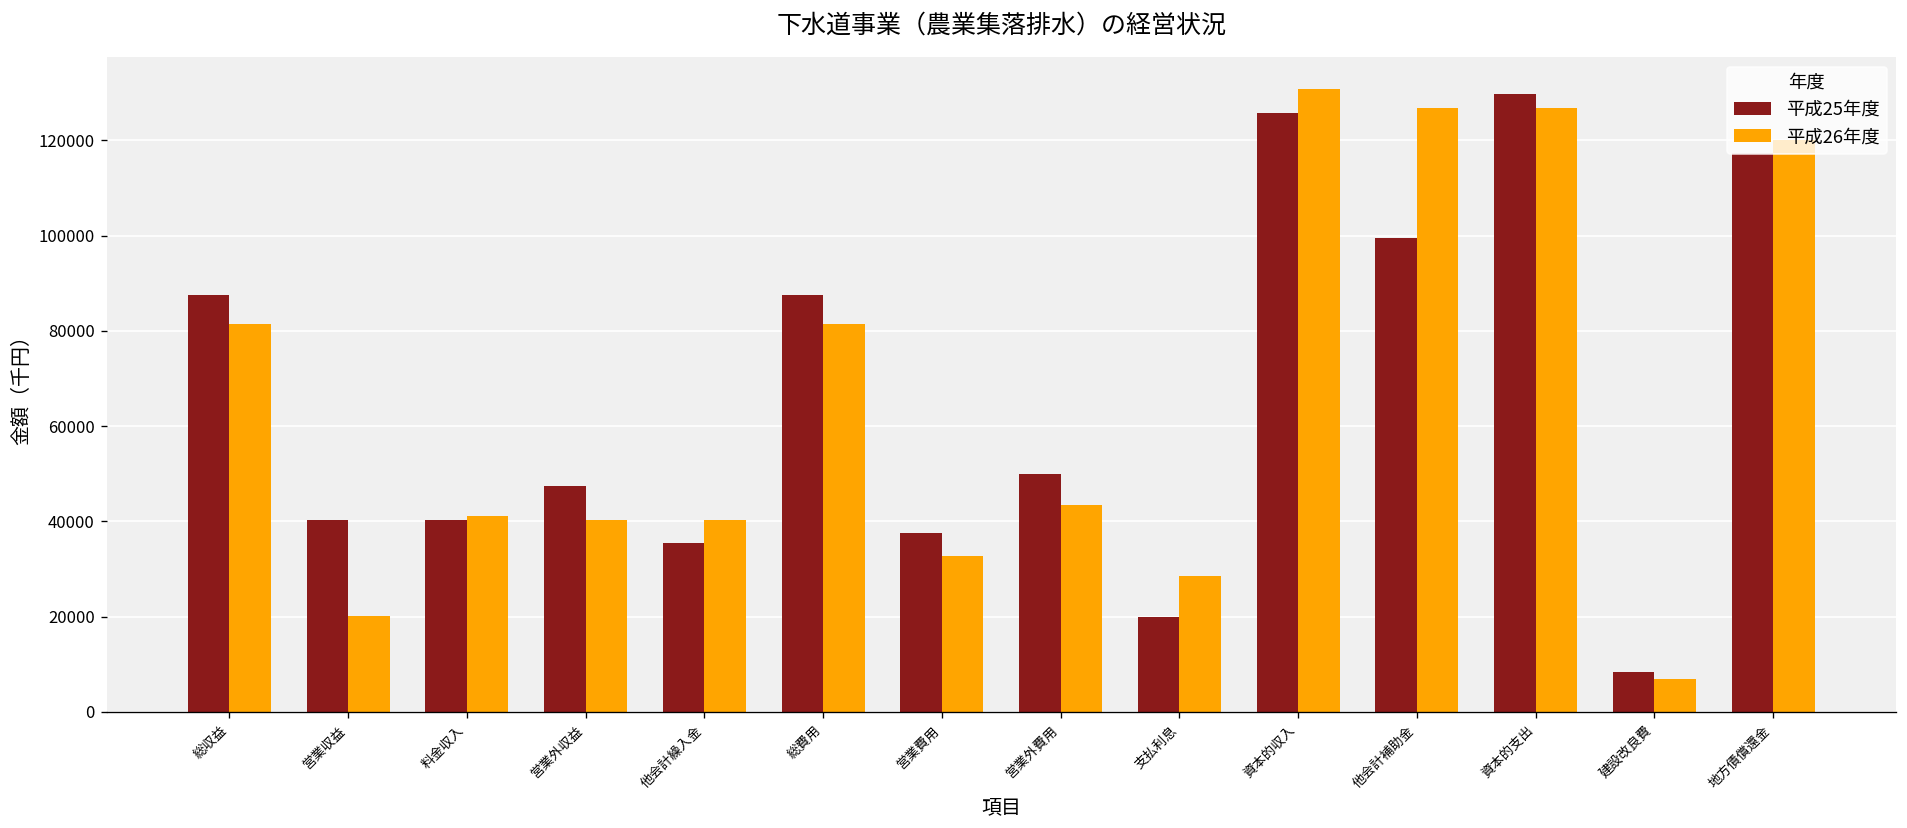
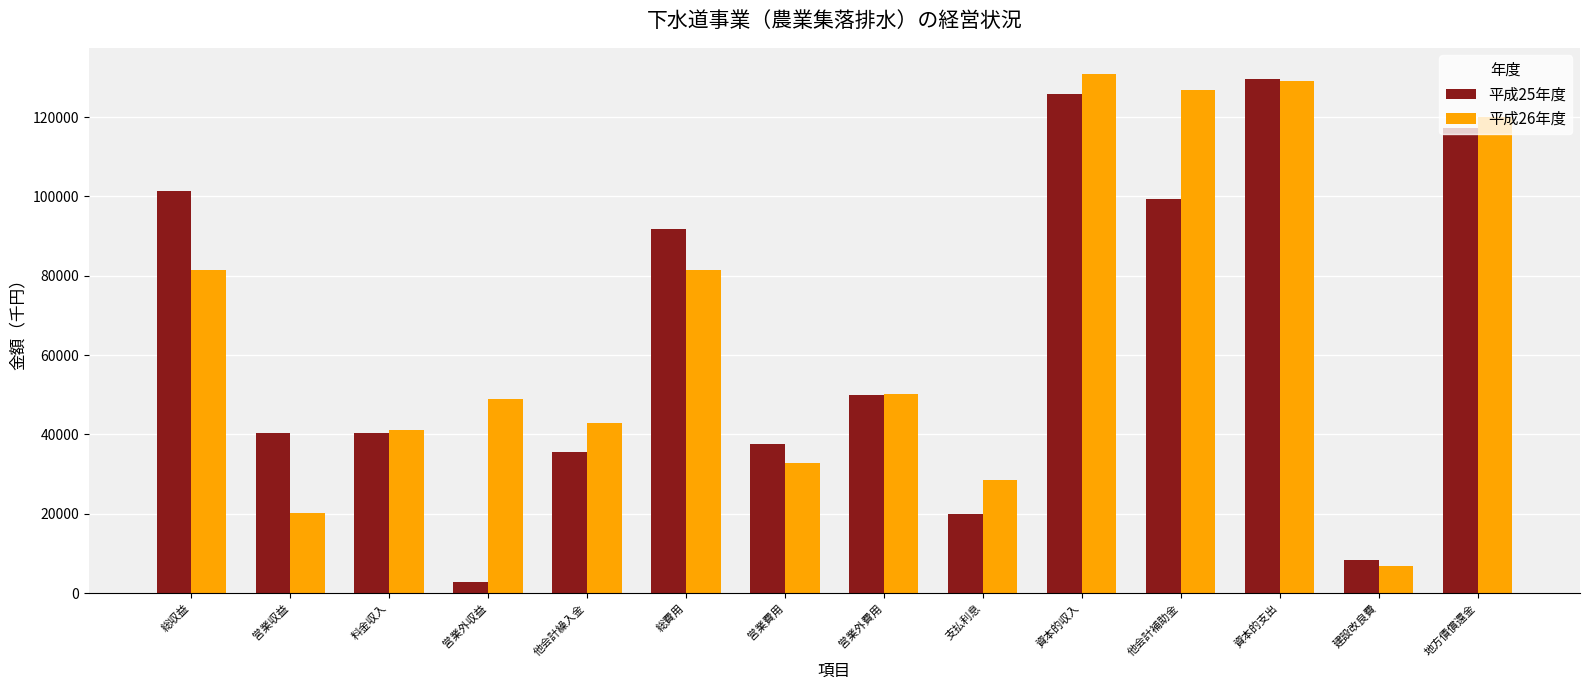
平成25年度, 総収益: 88000 -> 101000
平成25年度, 営業外収益: 47000 -> 3000
平成26年度, 営業外収益: 40000 -> 49000
平成26年度, 他会計繰入金: 40000 -> 43000
平成25年度, 総費用: 88000 -> 92000
平成26年度, 営業外費用: 43000 -> 50000
平成26年度, 資本的支出: 127000 -> 129000
